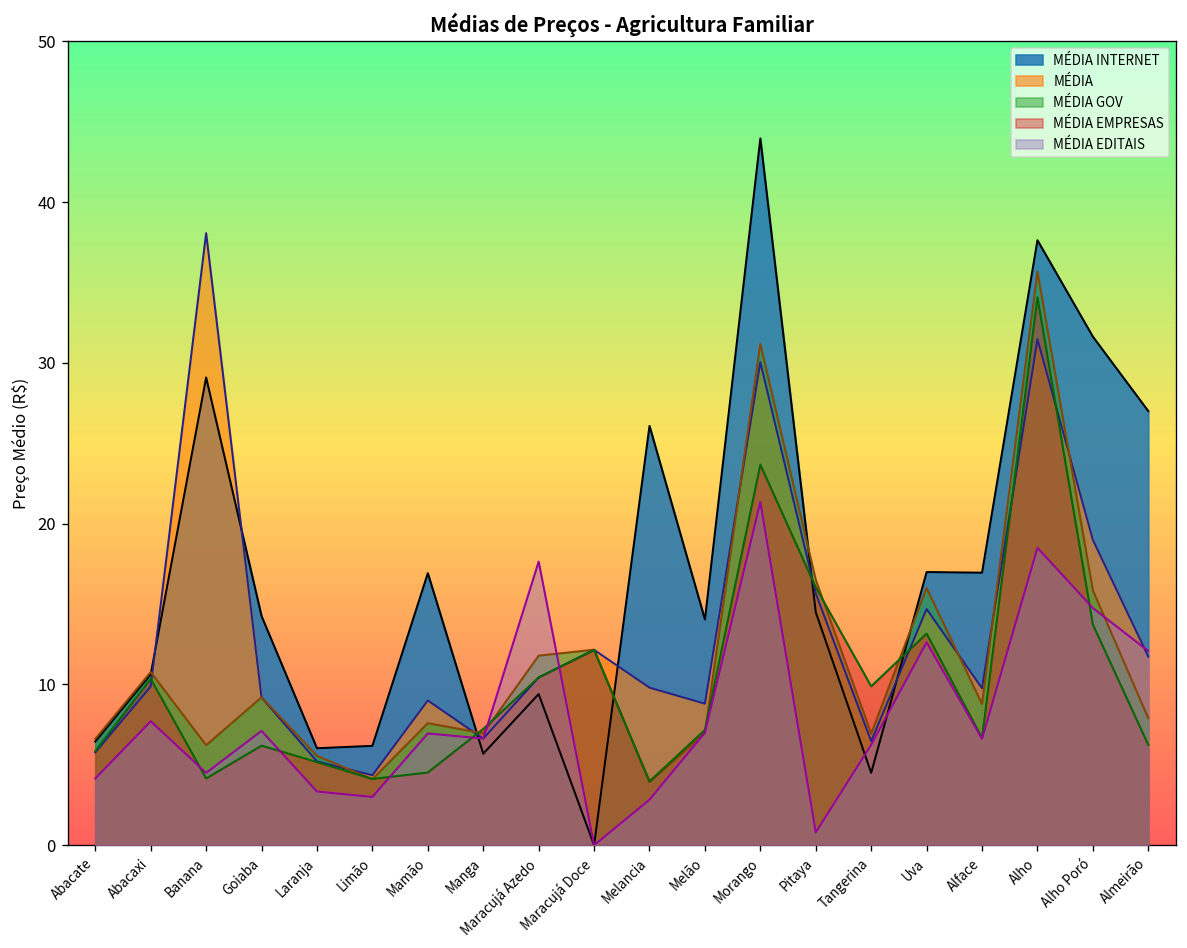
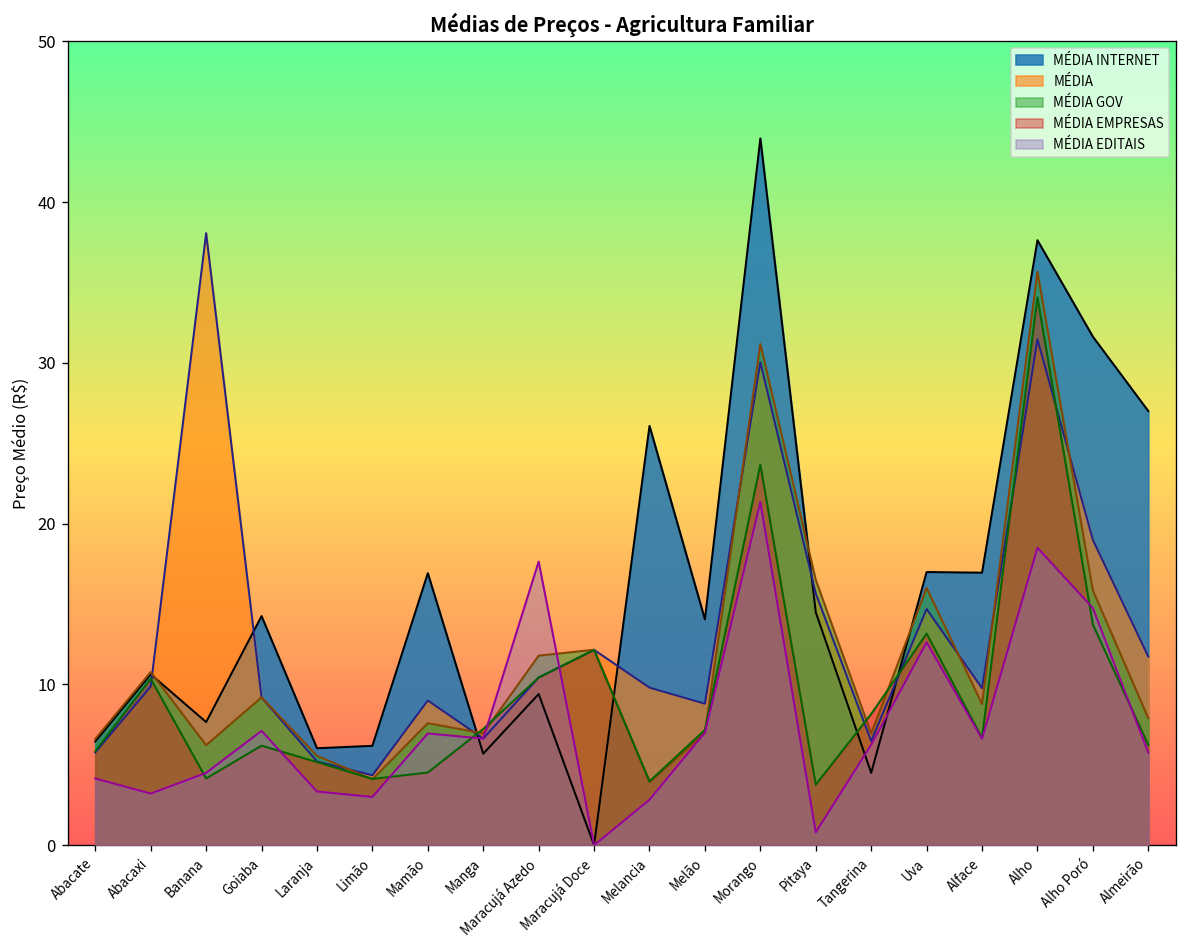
MÉDIA EDITAIS, Abacaxi: 7.7 -> 3.2
MÉDIA INTERNET, Banana: 29.1 -> 7.7
MÉDIA EMPRESAS, Pitaya: 16.0 -> 3.8
MÉDIA EMPRESAS, Tangerina: 9.9 -> 8.2
MÉDIA EDITAIS, Almeirão: 12.1 -> 5.8
